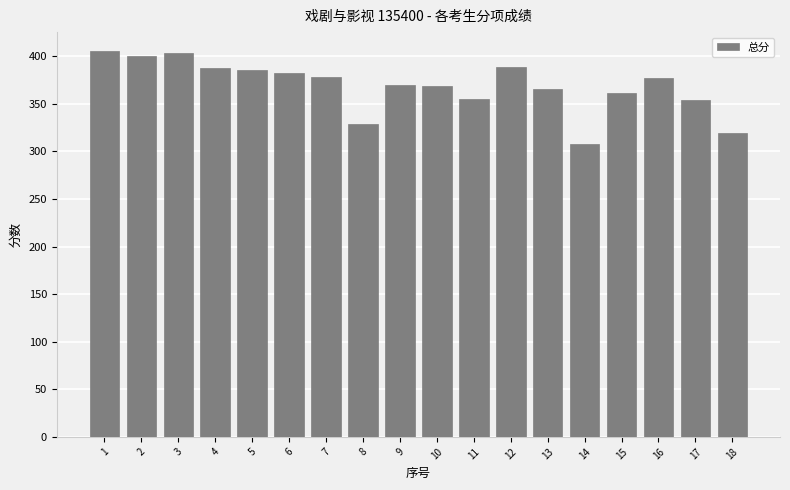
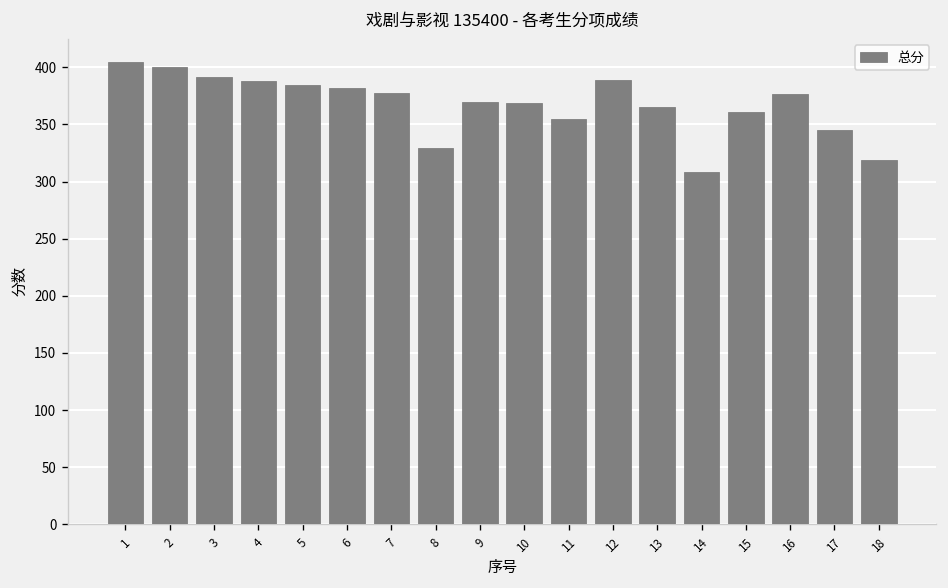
3: 400 -> 390
17: 354 -> 345
